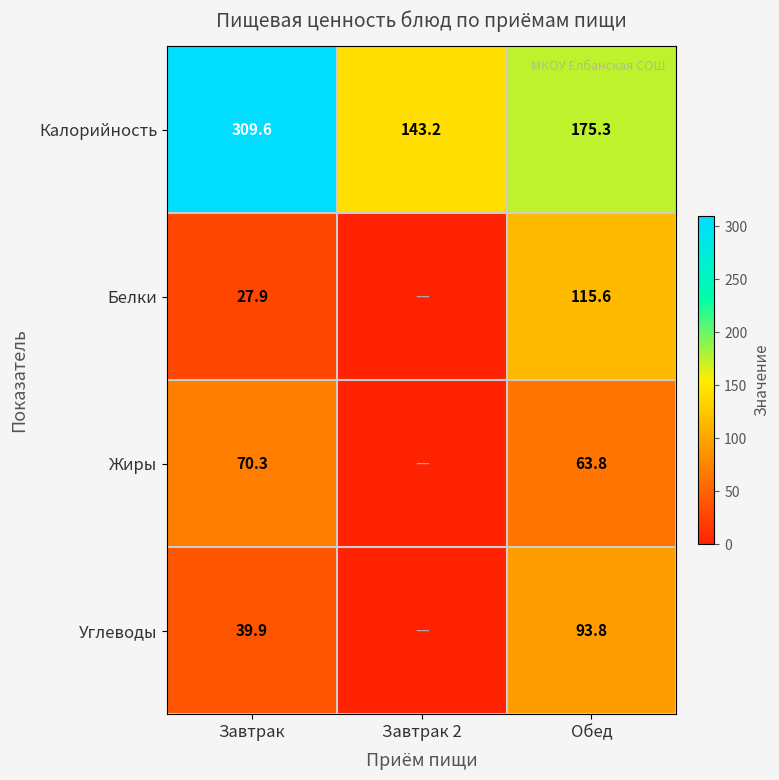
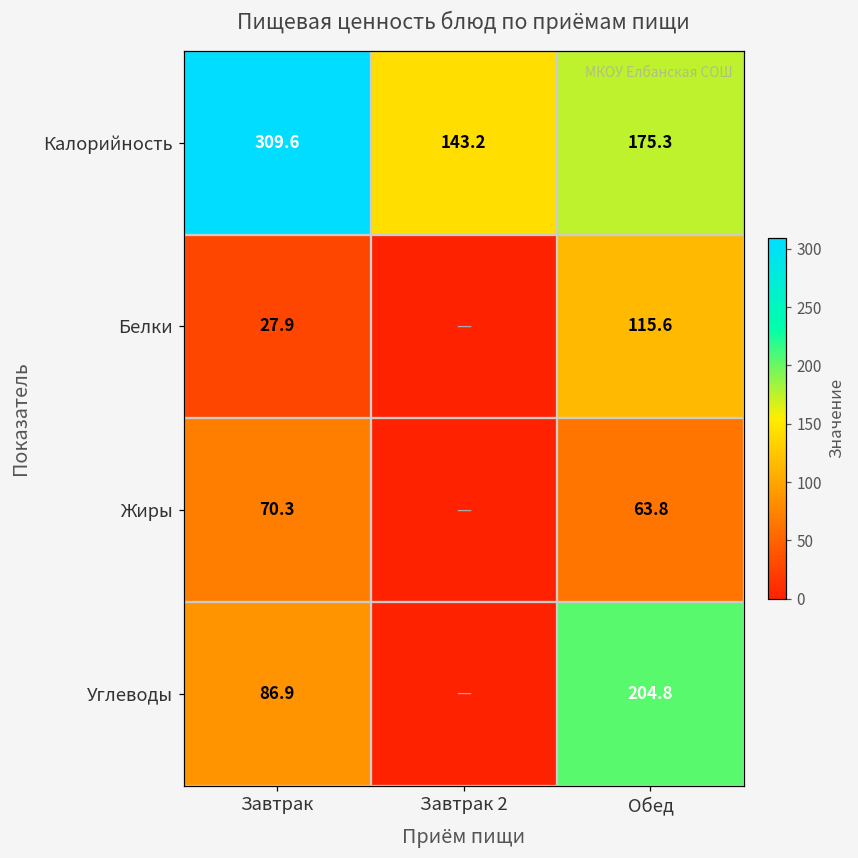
Углеводы, Завтрак: 39.9 -> 86.9
Углеводы, Обед: 93.8 -> 204.8
